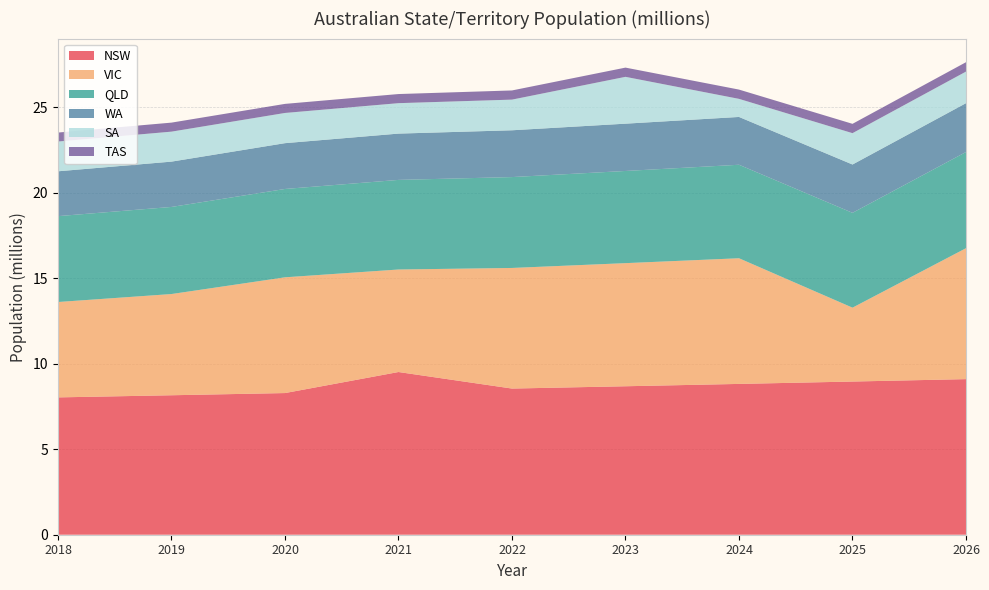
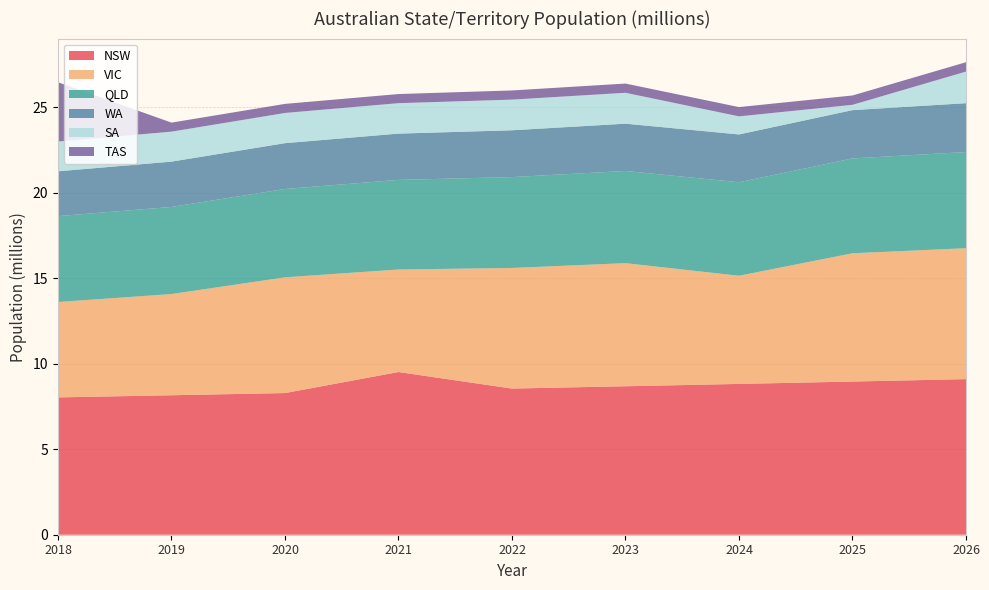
TAS, 2018: 0.5 -> 3.5
SA, 2023: 2.7 -> 1.8
VIC, 2024: 7.3 -> 6.3
VIC, 2025: 4.3 -> 7.5
SA, 2025: 1.8 -> 0.3
